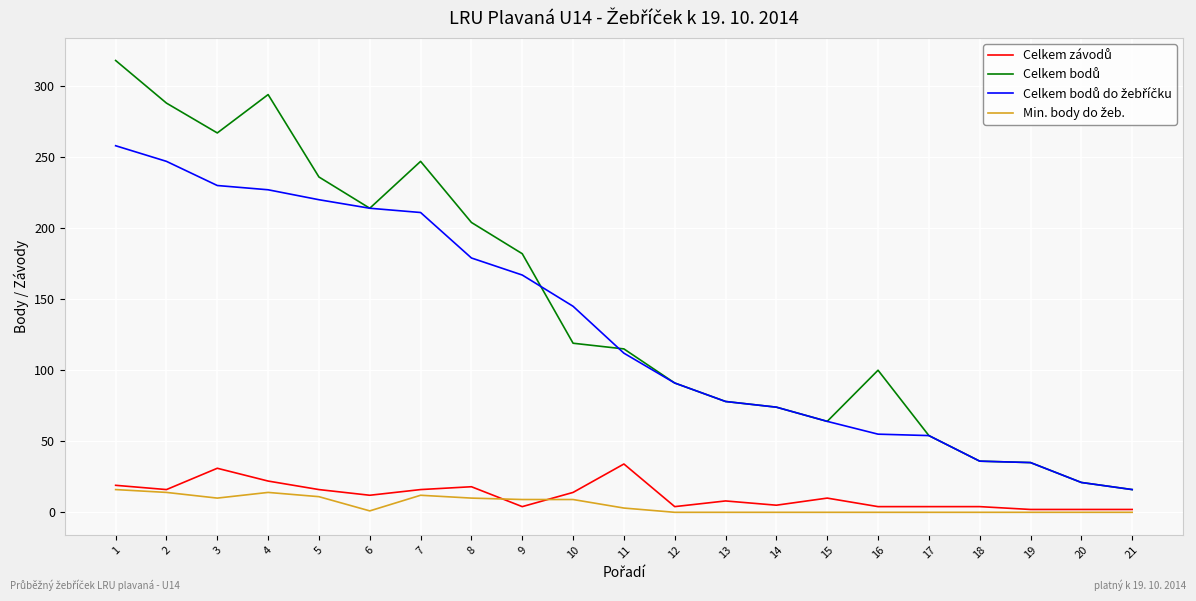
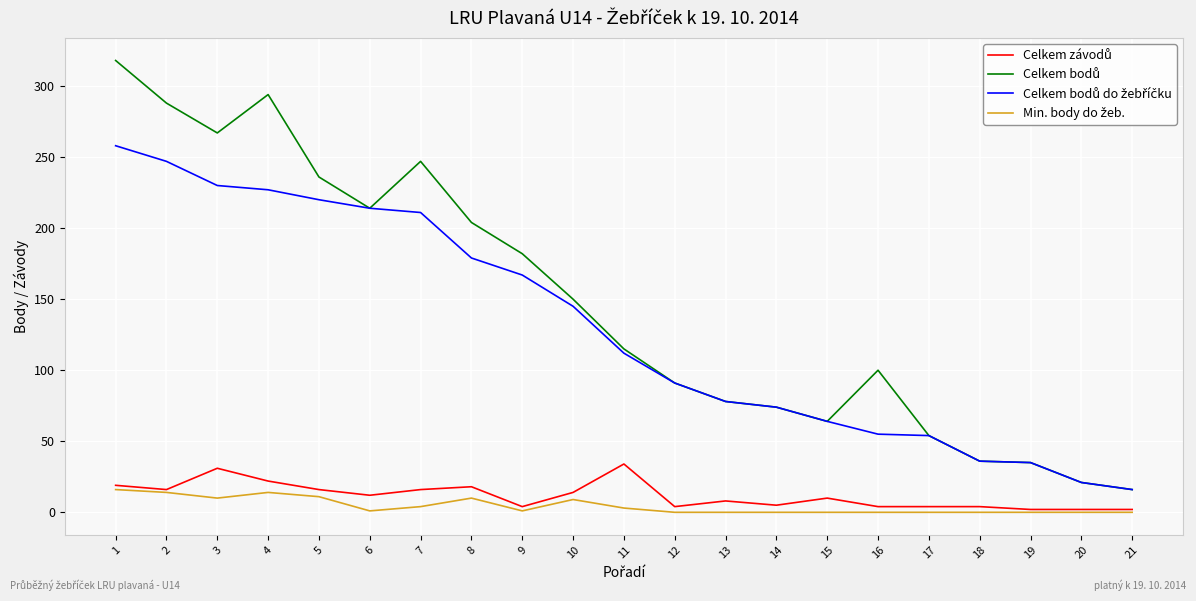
Min. body do žeb., 7: 12 -> 4
Min. body do žeb., 9: 9 -> 1
Celkem bodů, 10: 119 -> 150
